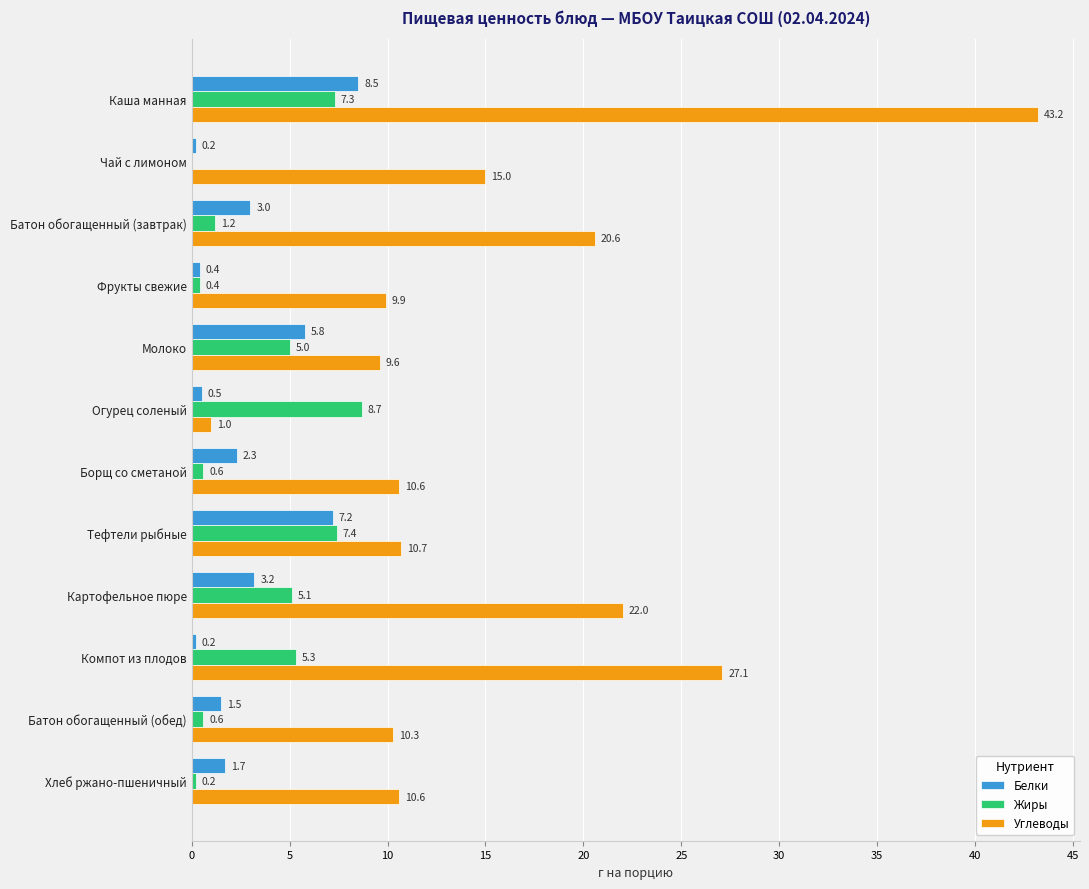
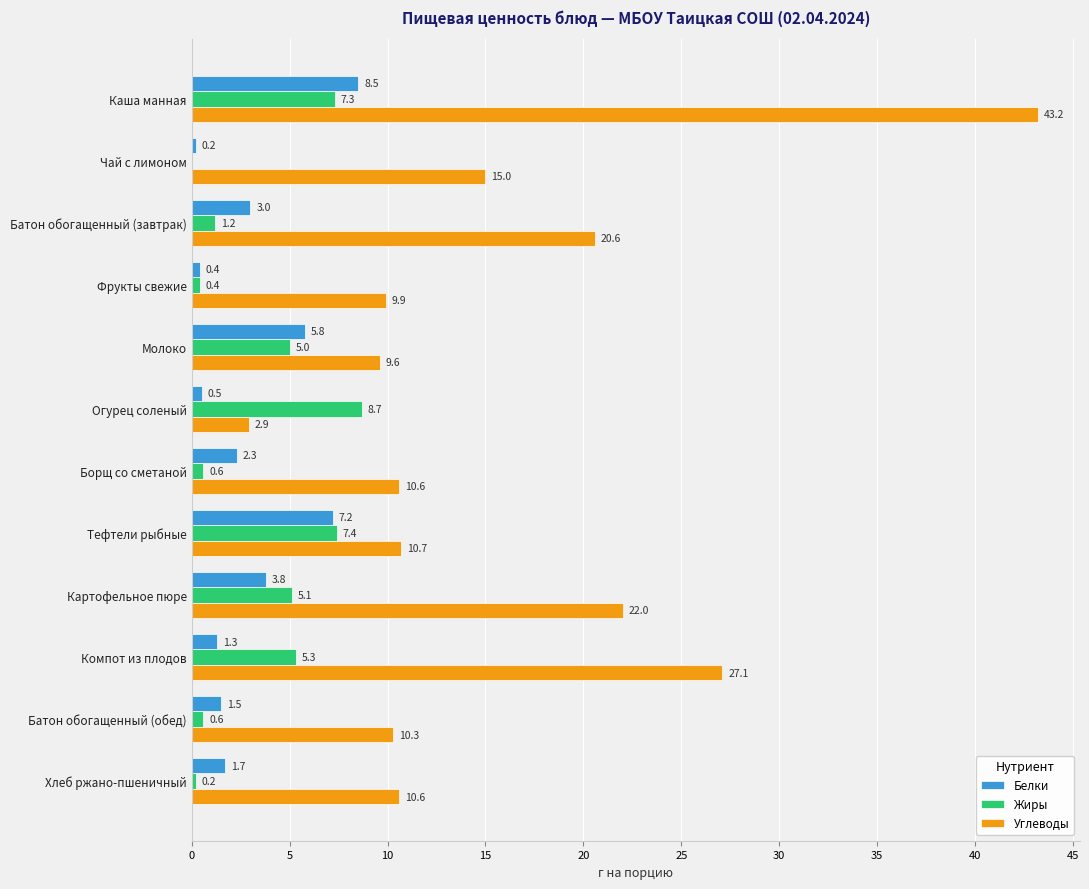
Углеводы, Огурец соленый: 1.0 -> 2.9
Белки, Картофельное пюре: 3.2 -> 3.8
Белки, Компот из плодов: 0.2 -> 1.3
